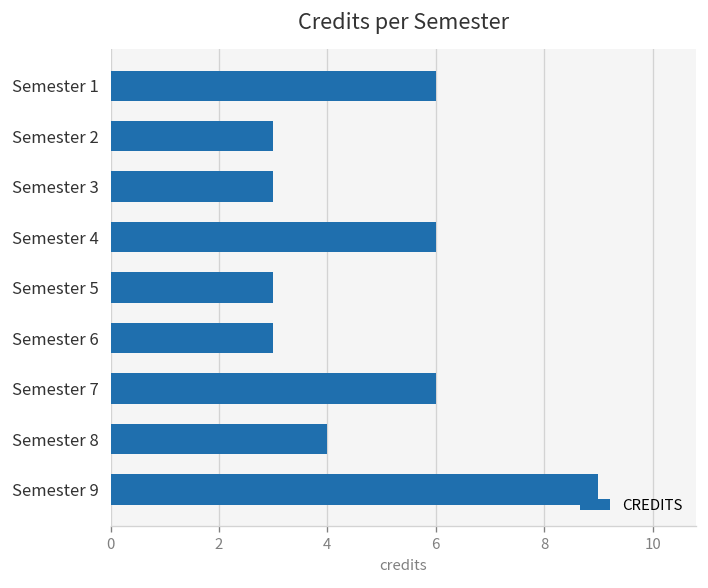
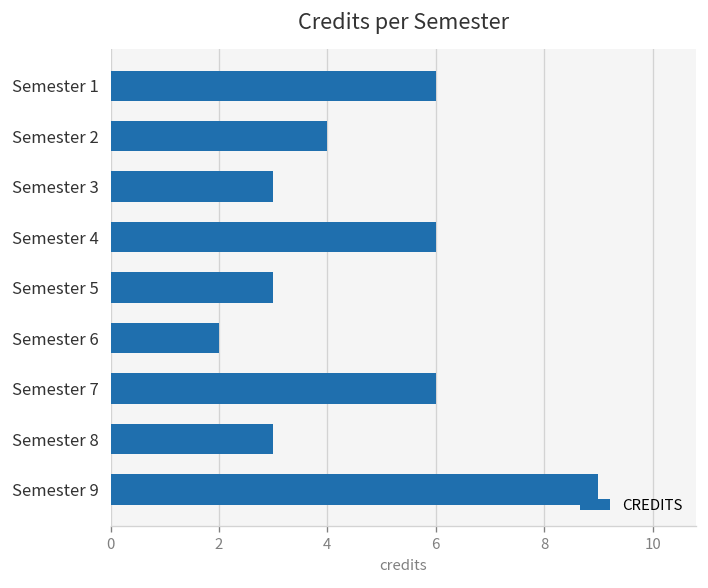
Semester 2: 3 -> 4
Semester 6: 3 -> 2
Semester 8: 4 -> 3
